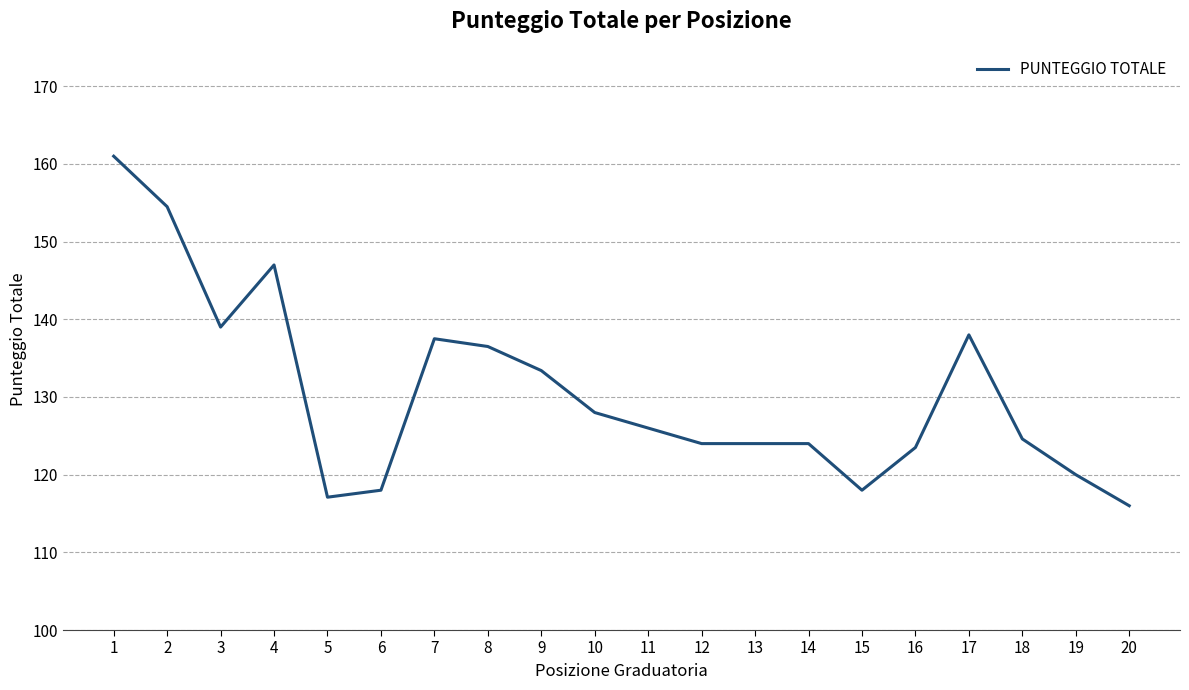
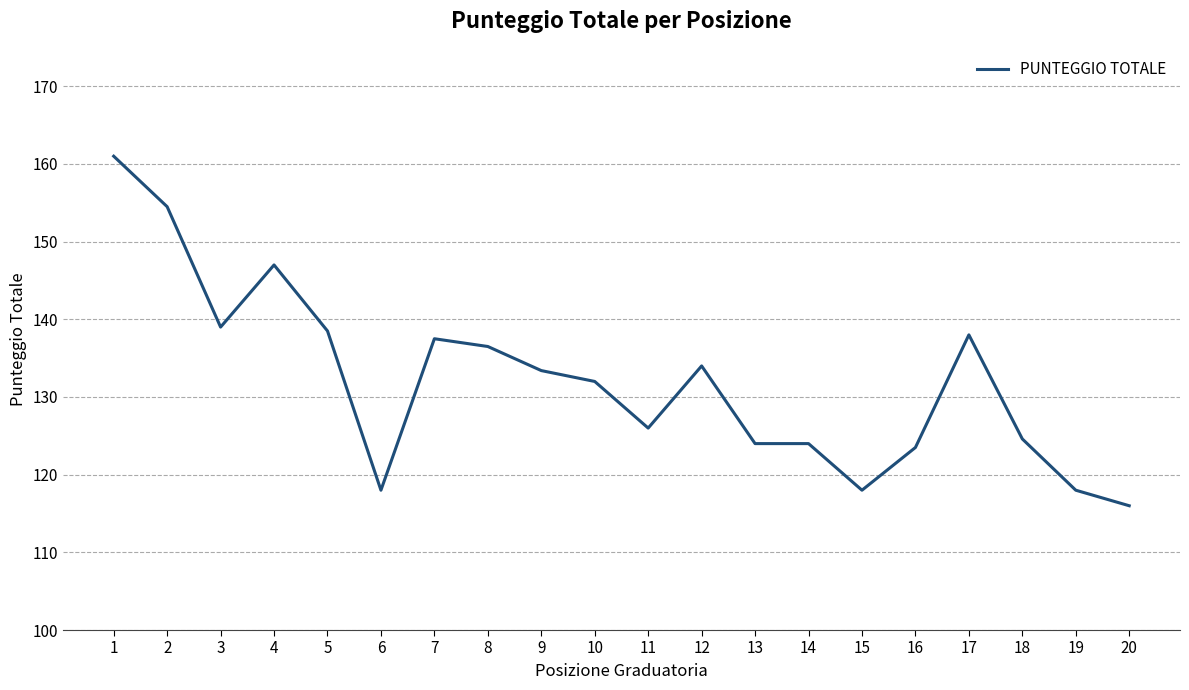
5: 117 -> 139
10: 128 -> 132
12: 124 -> 134
19: 120 -> 118
